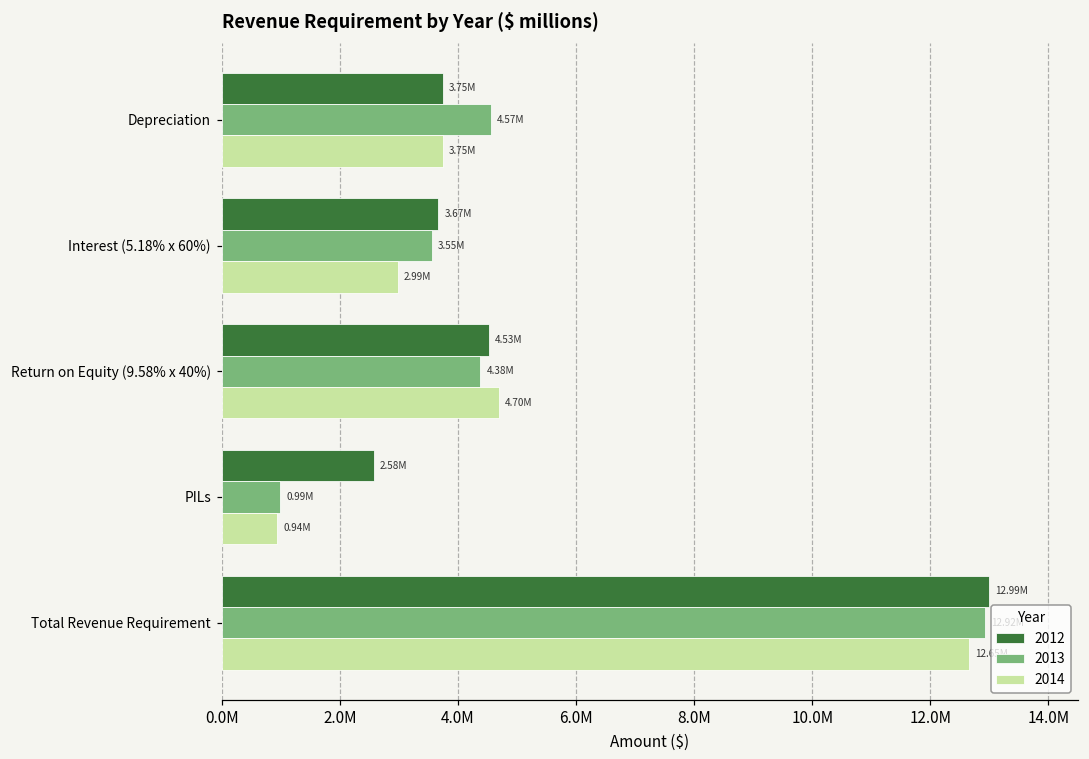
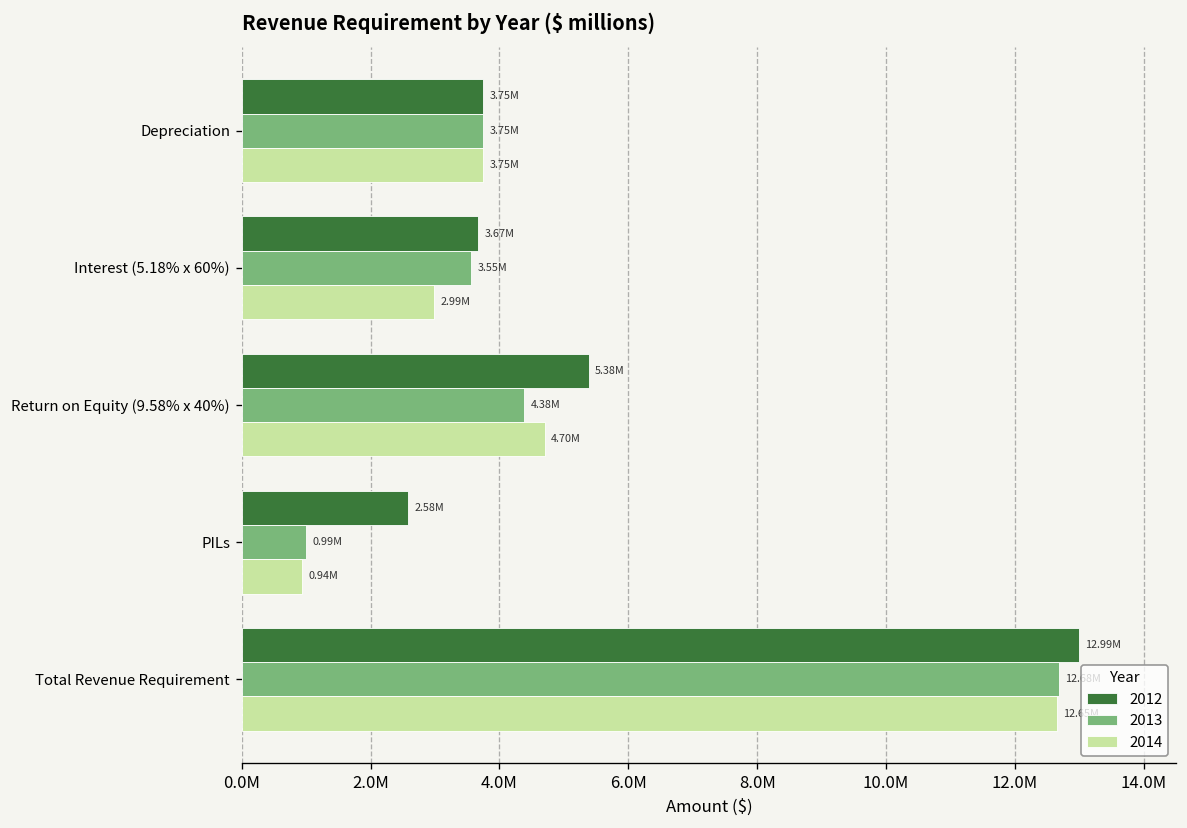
2013, Depreciation: 4.57M -> 3.75M
2012, Return on Equity (9.58% x 40%): 4.53M -> 5.38M
2013, Total Revenue Requirement: 12900000 -> 12700000
